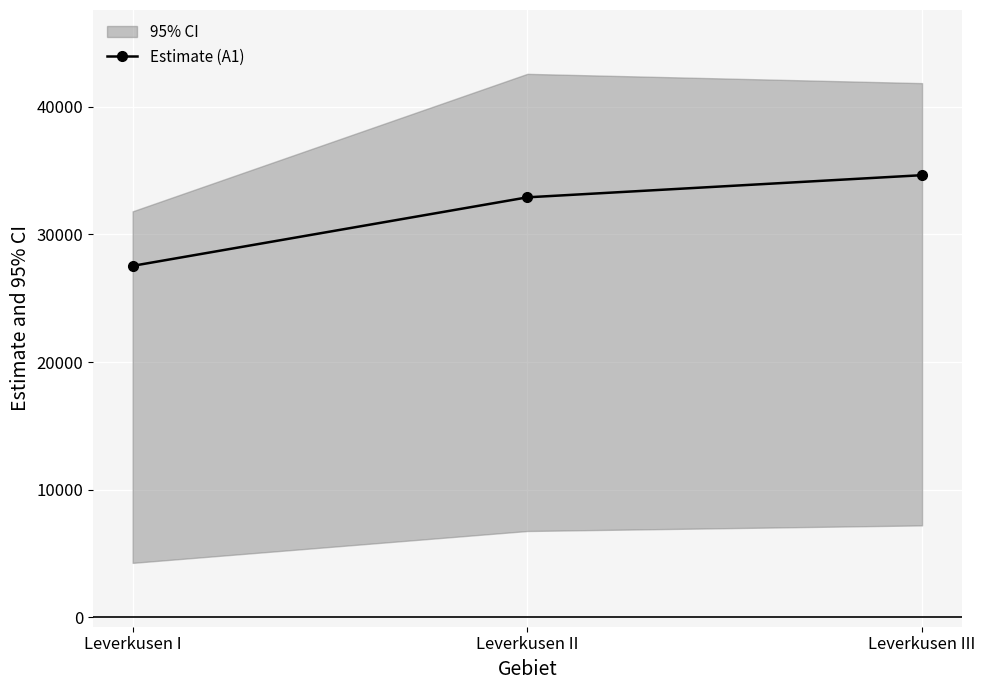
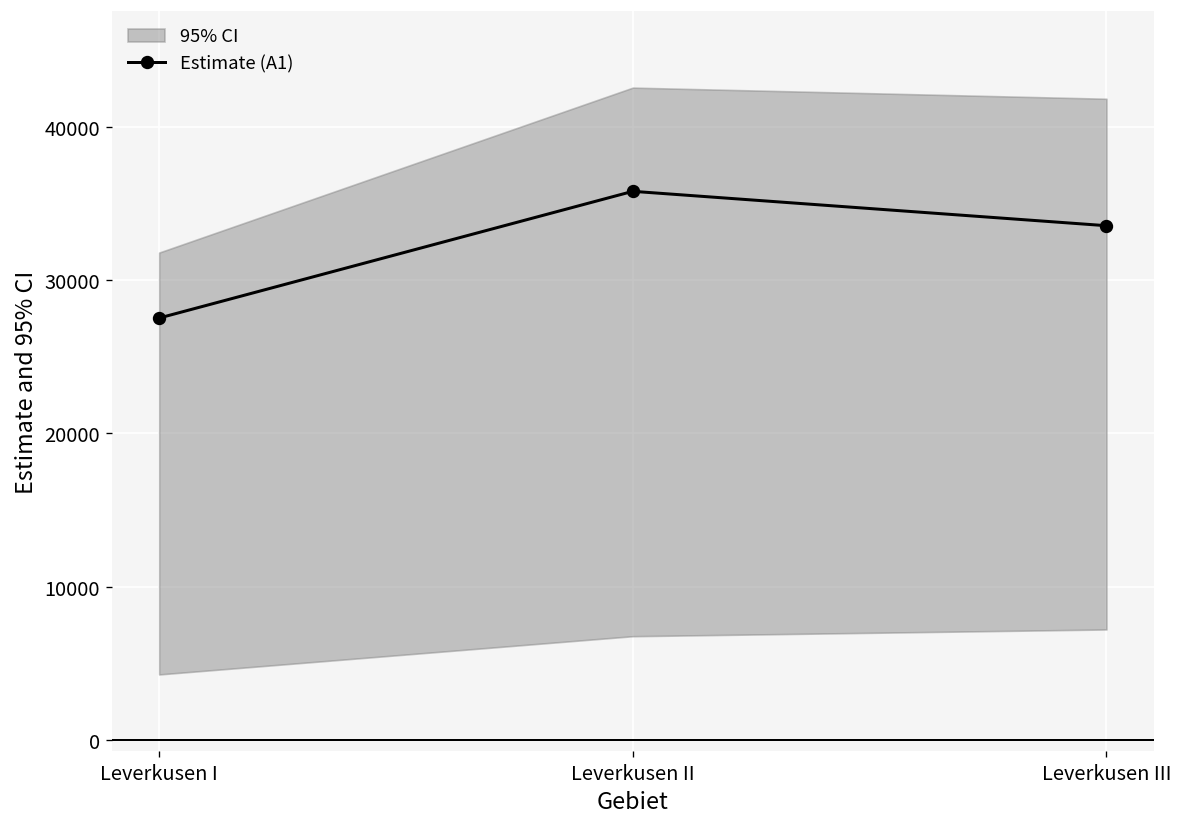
Estimate (A1), Leverkusen II: 32900 -> 35800
Estimate (A1), Leverkusen III: 34600 -> 33600
